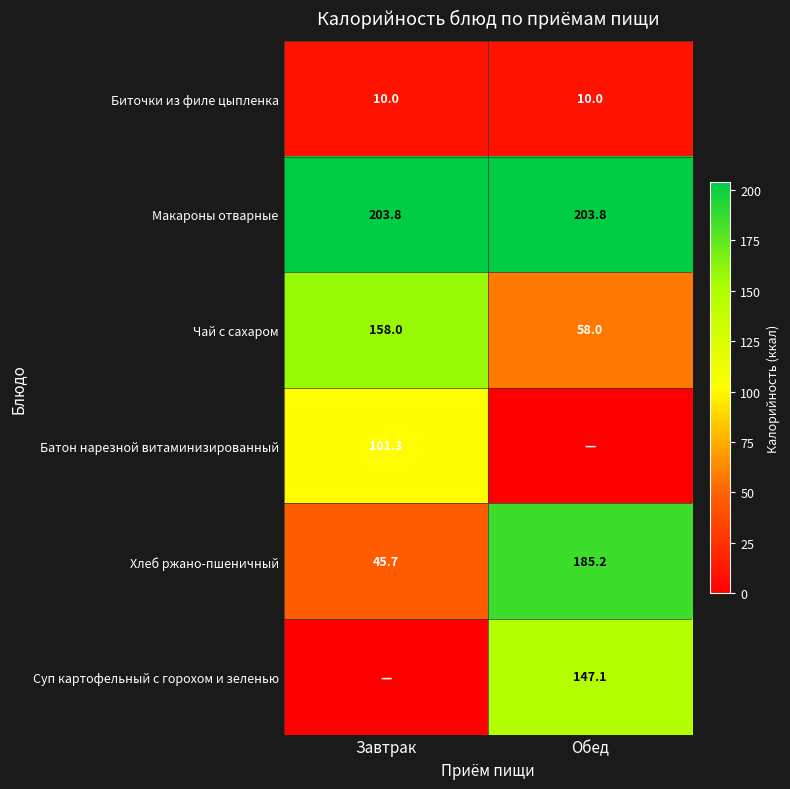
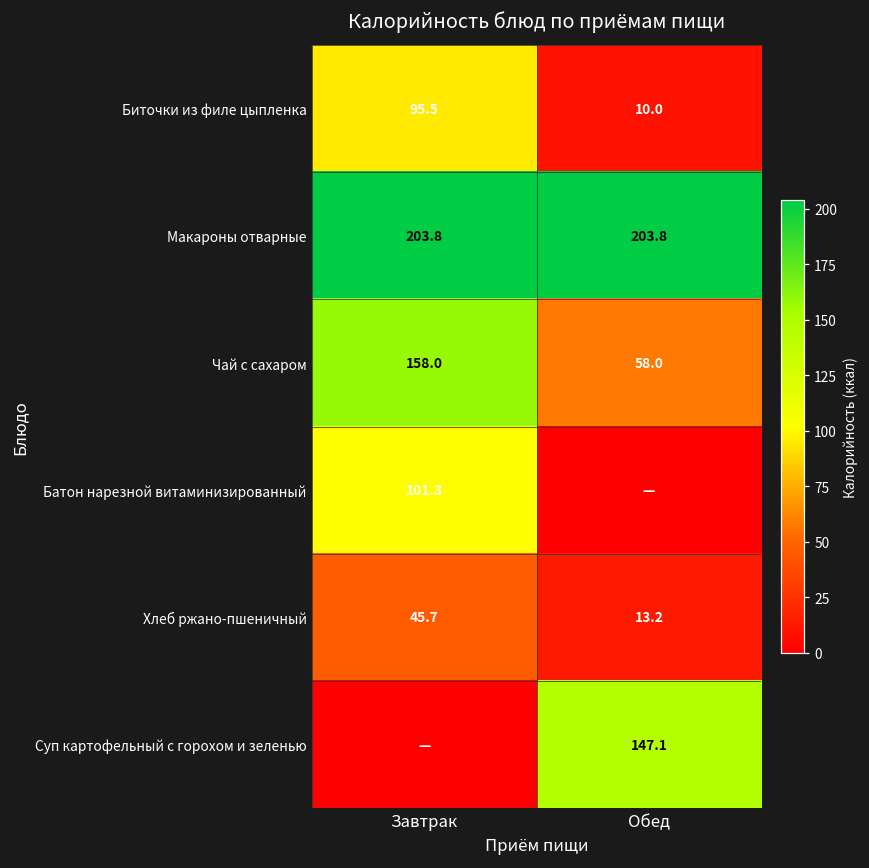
Биточки из филе цыпленка, Завтрак: 10.0 -> 95.5
Хлеб ржано-пшеничный, Обед: 185.2 -> 13.2
